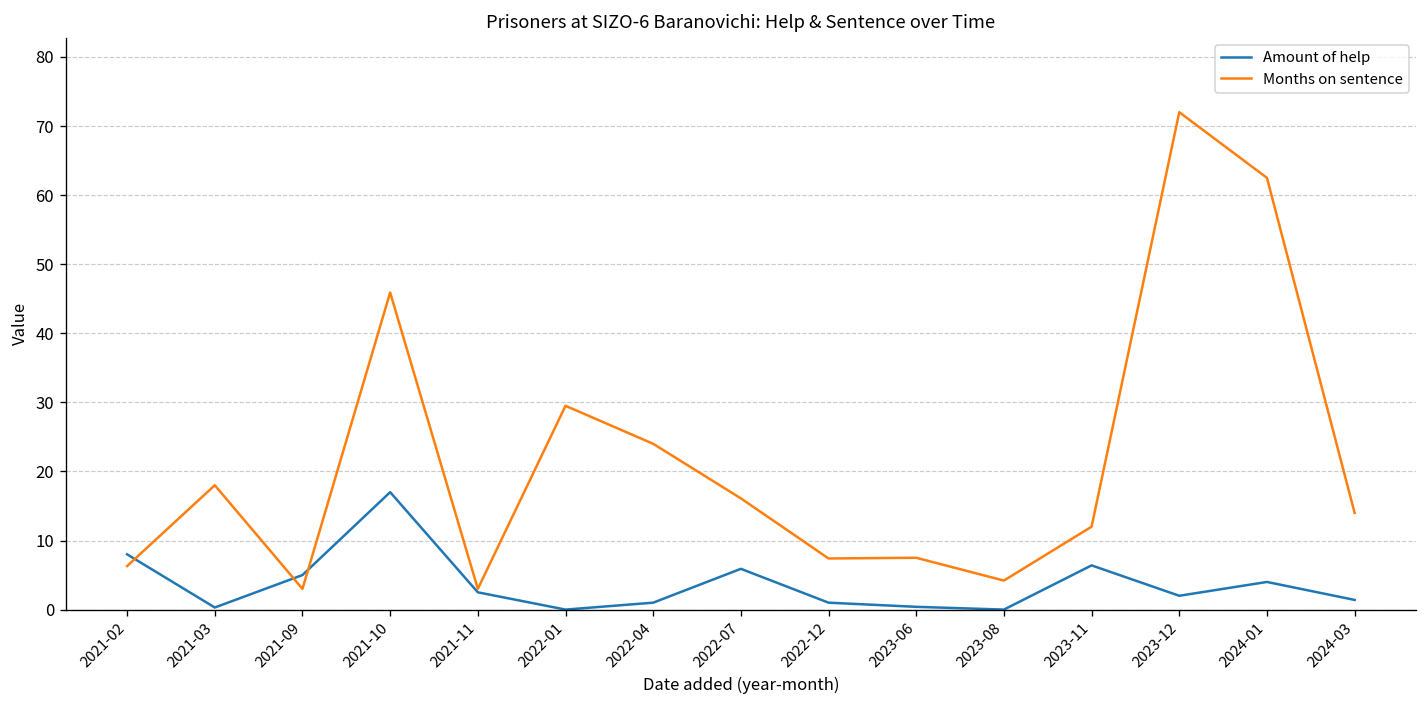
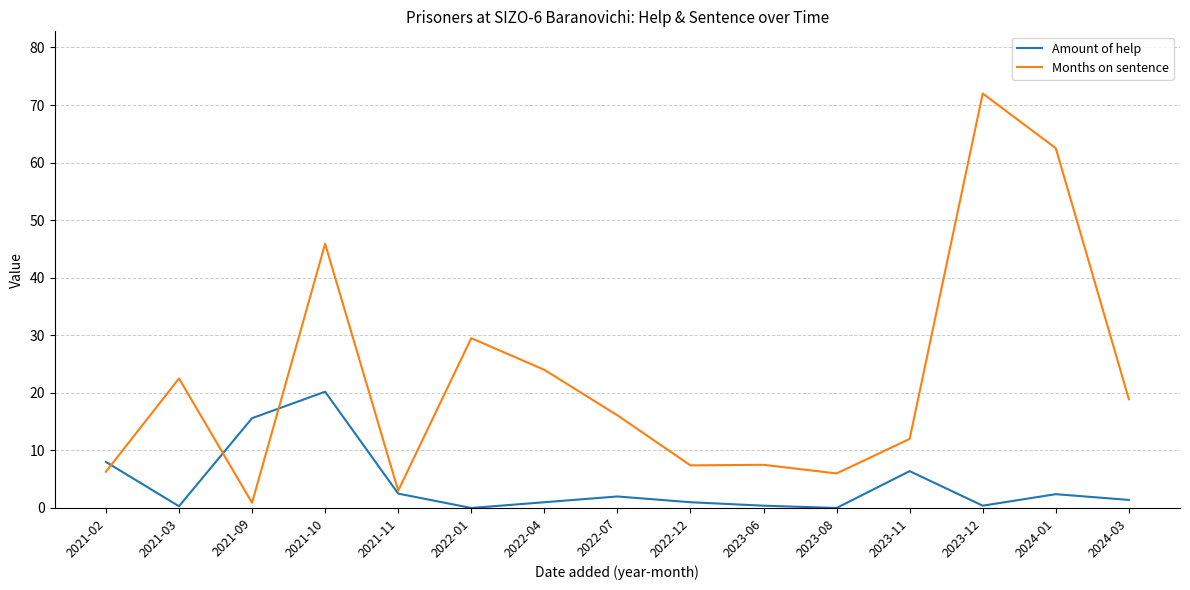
Months on sentence, 2021-03: 18 -> 23
Amount of help, 2021-09: 5 -> 16
Months on sentence, 2021-09: 3 -> 1
Amount of help, 2021-10: 17 -> 20
Amount of help, 2022-07: 6 -> 2
Months on sentence, 2023-08: 4 -> 6
Amount of help, 2023-12: 2 -> 0
Amount of help, 2024-01: 4 -> 2
Months on sentence, 2024-03: 14 -> 19
